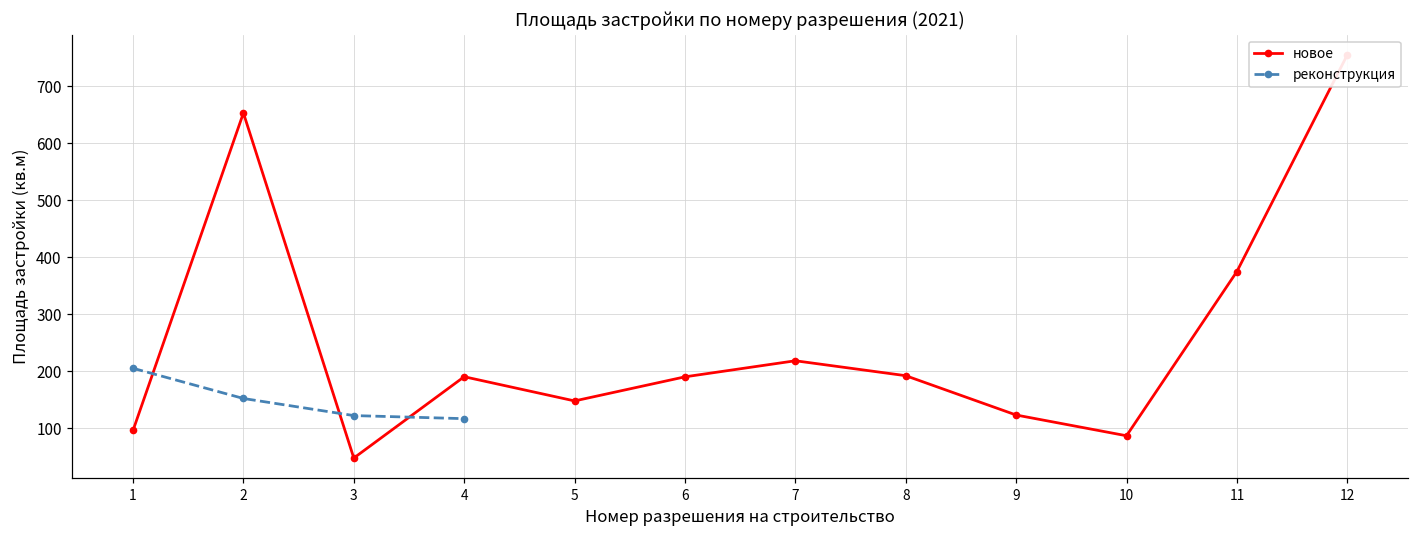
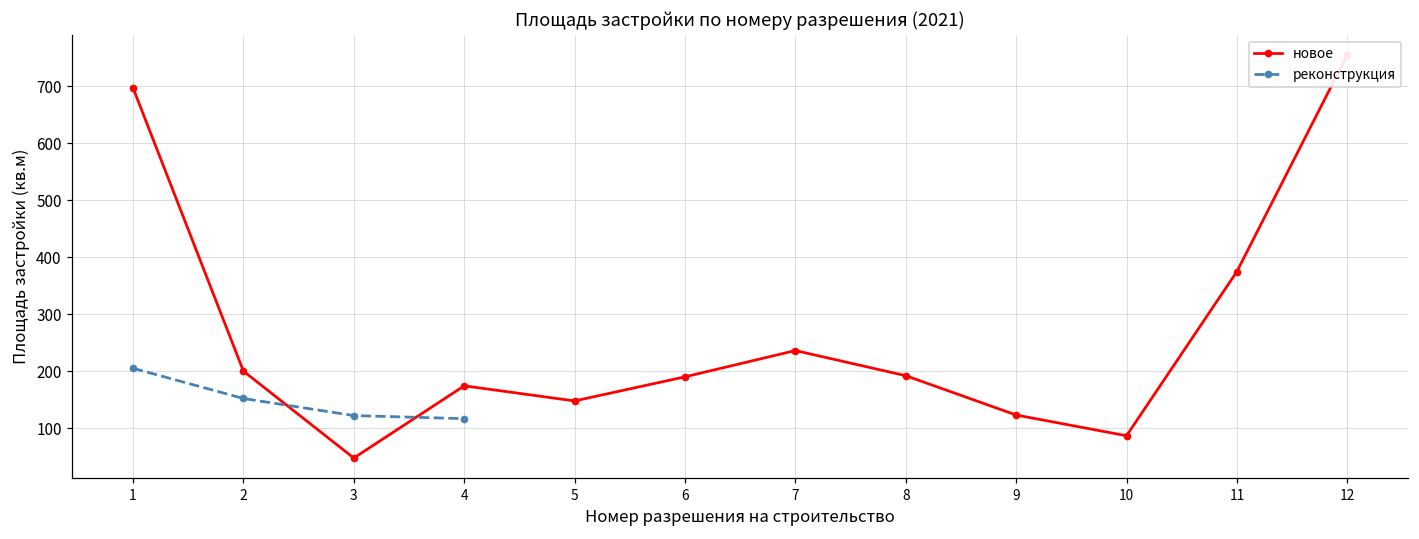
новое, 1: 100 -> 700
новое, 2: 650 -> 200
новое, 4: 190 -> 170
новое, 7: 220 -> 240
